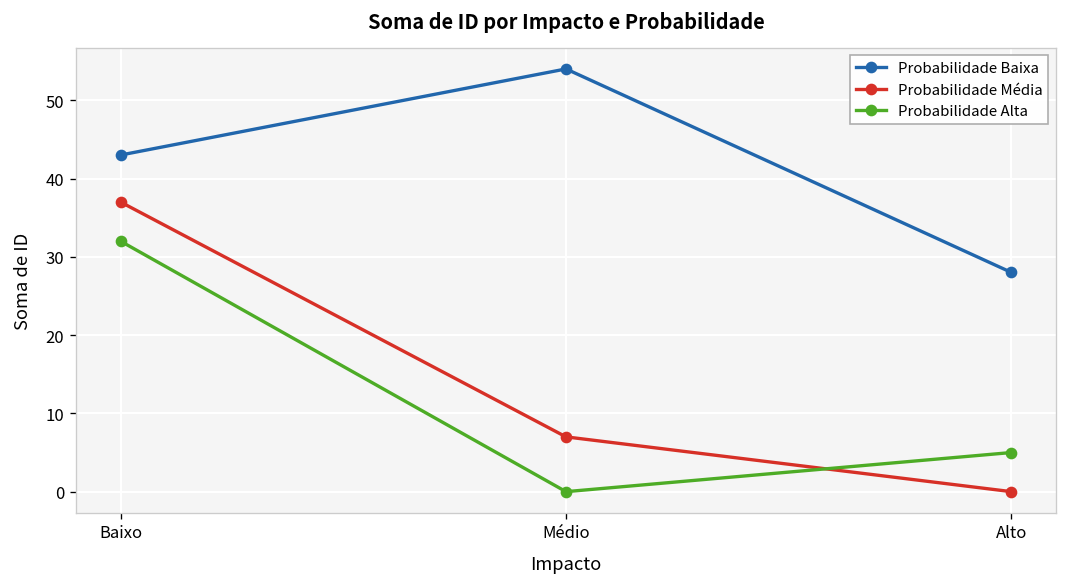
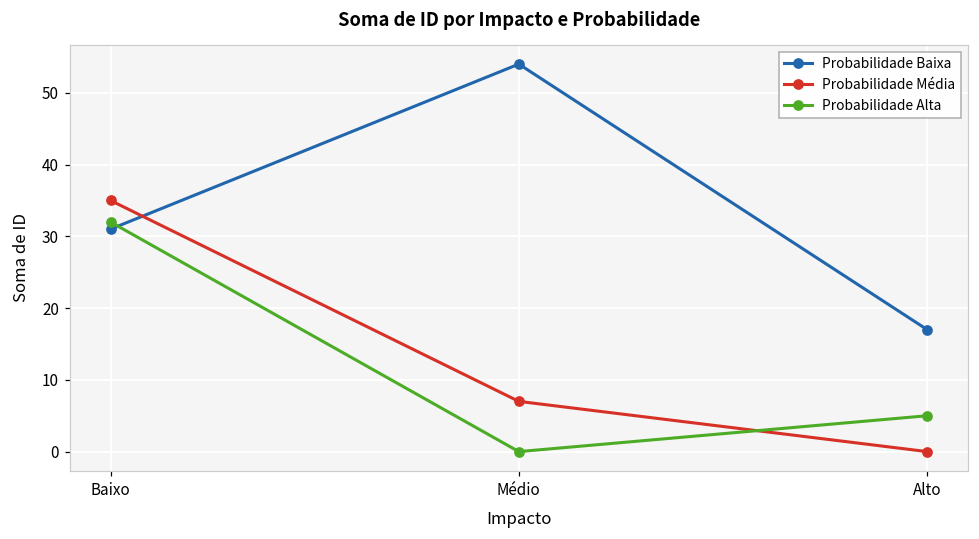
Probabilidade Baixa, Baixo: 43 -> 31
Probabilidade Média, Baixo: 37 -> 35
Probabilidade Baixa, Alto: 28 -> 17
